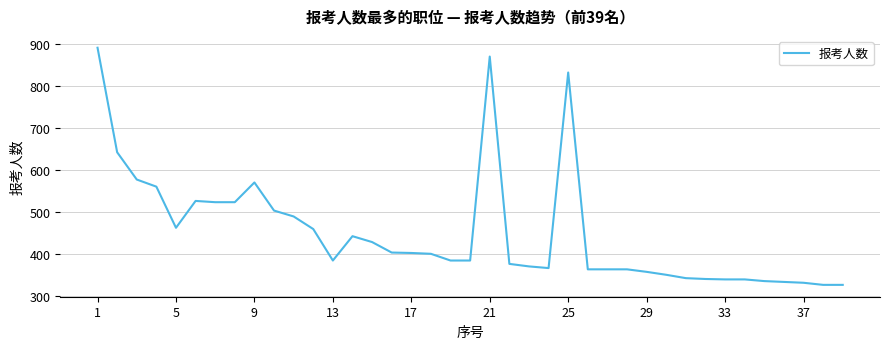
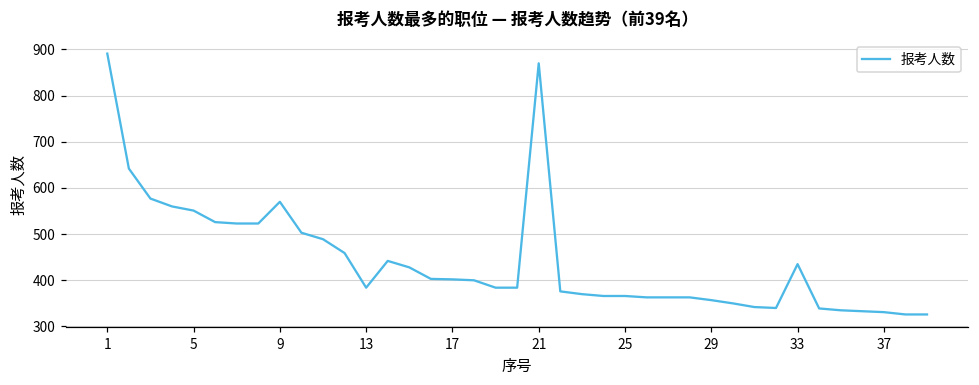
5: 460 -> 550
25: 830 -> 370
33: 340 -> 440
